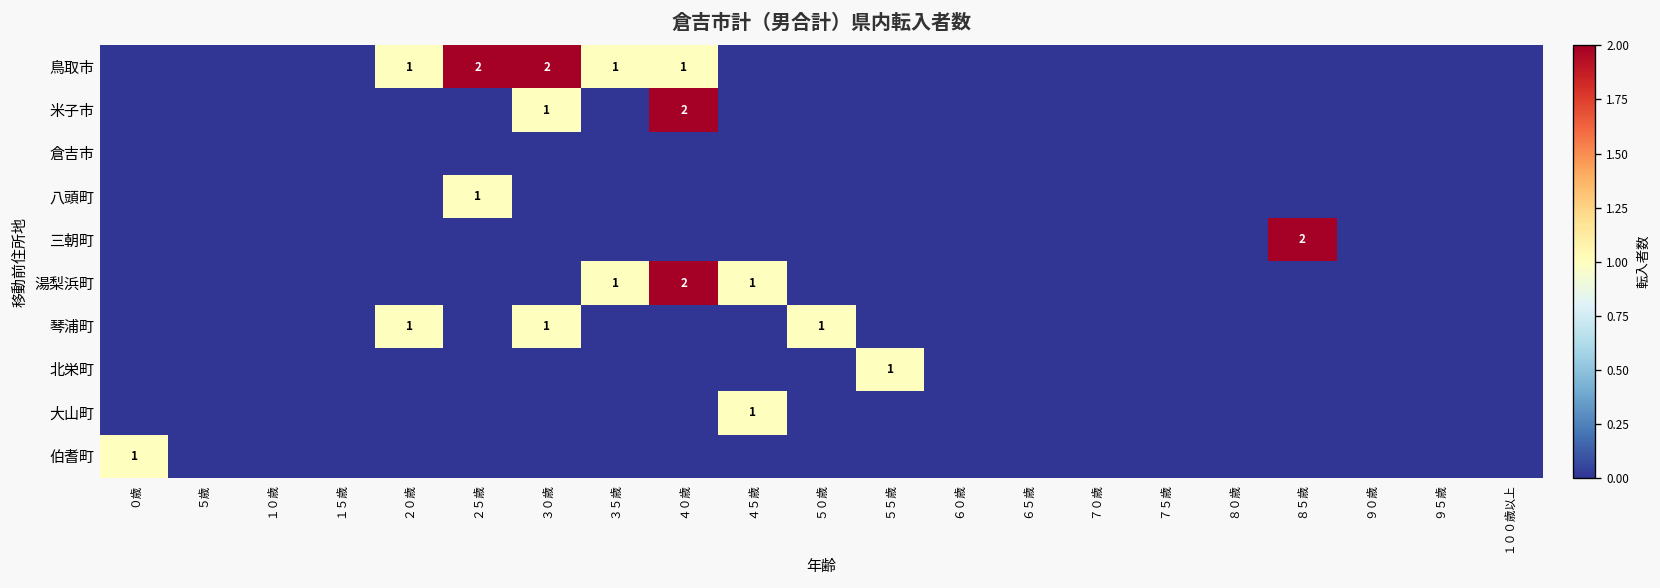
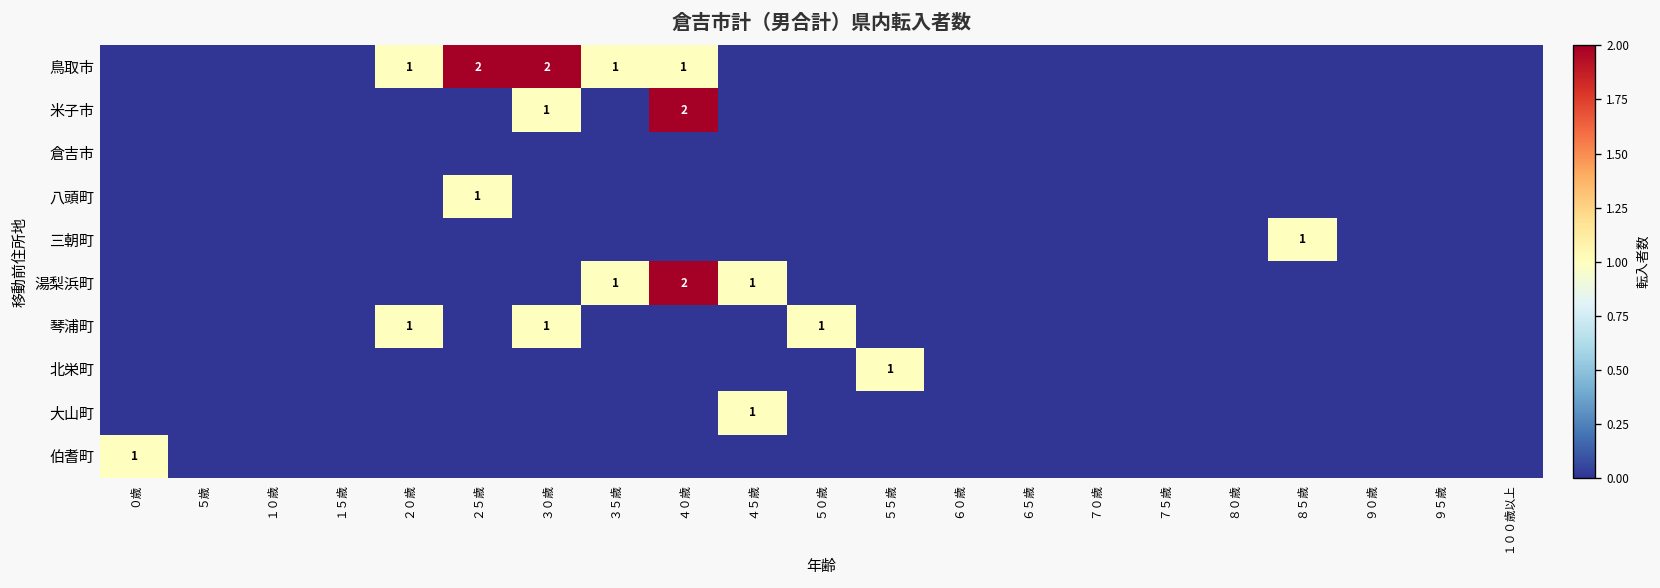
三朝町, ８５歳: 2 -> 1
